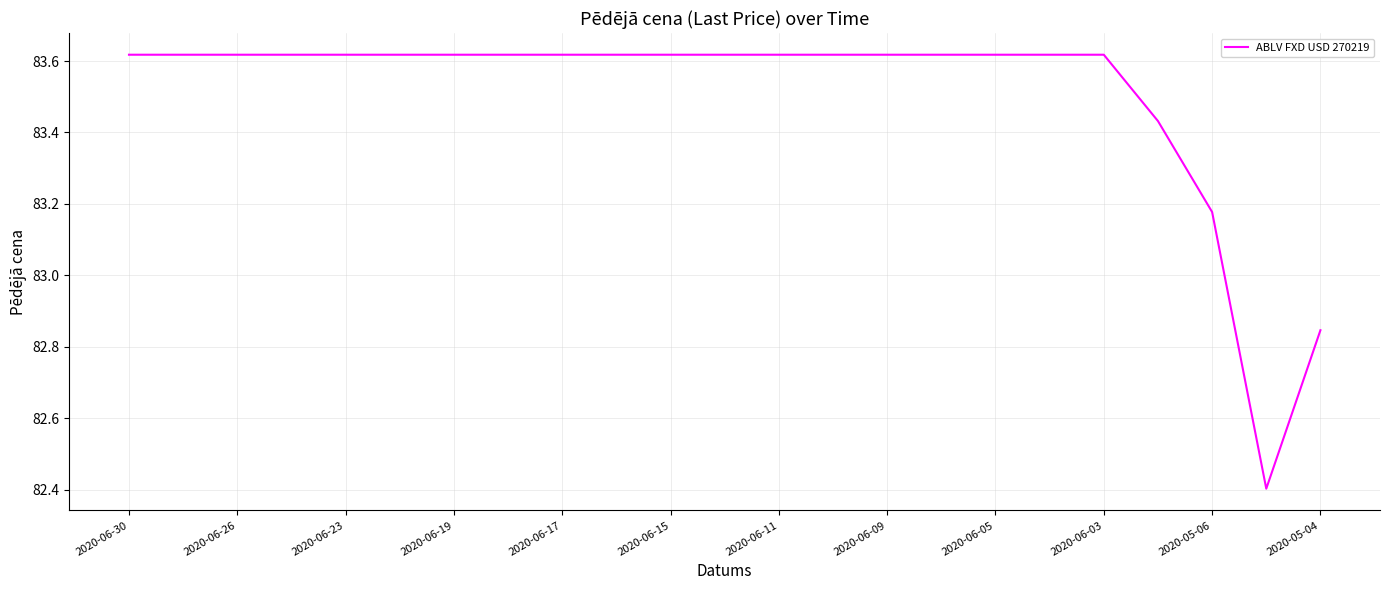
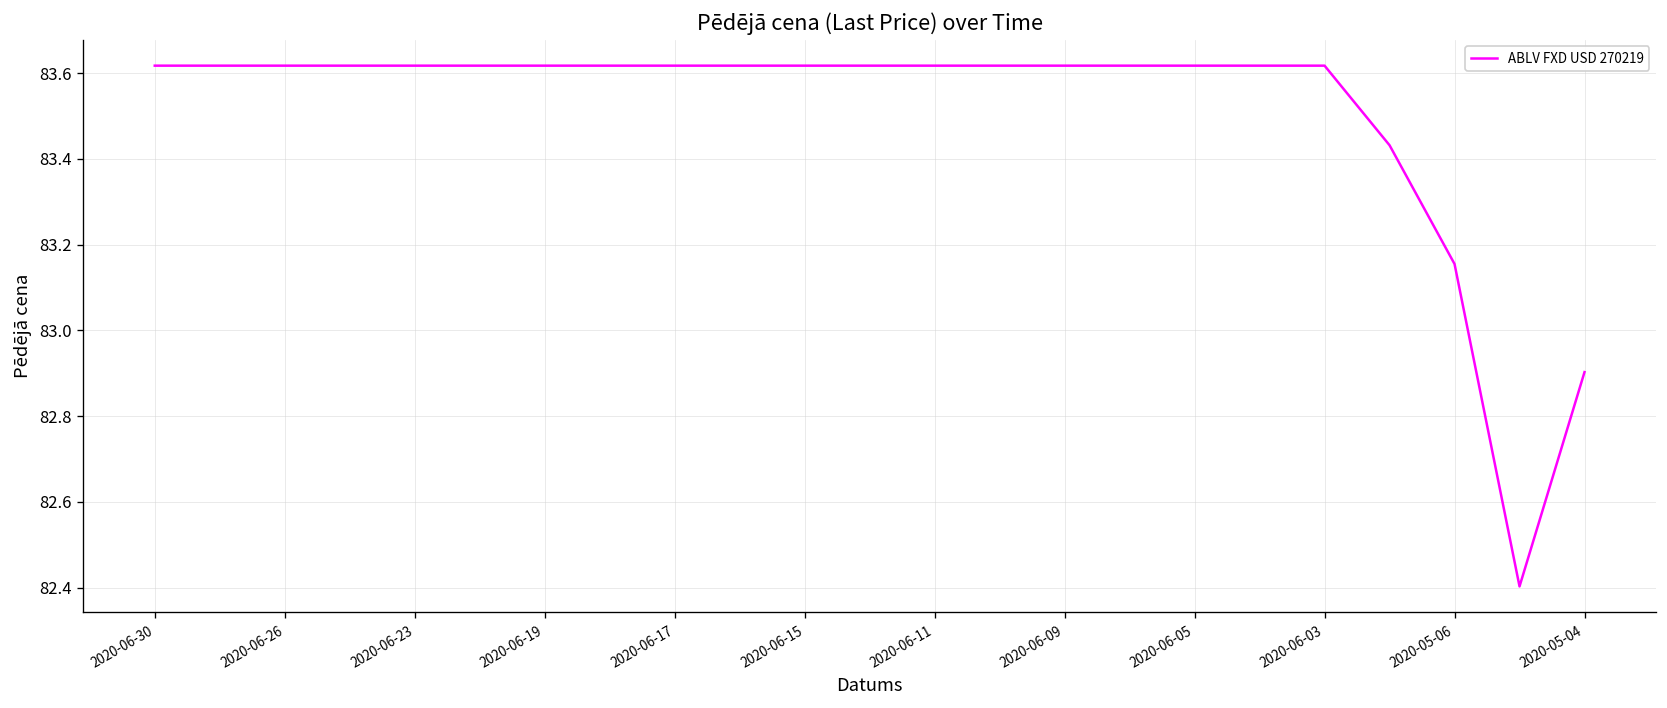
2020-05-06: 83.18 -> 83.16
2020-05-04: 82.85 -> 82.90
